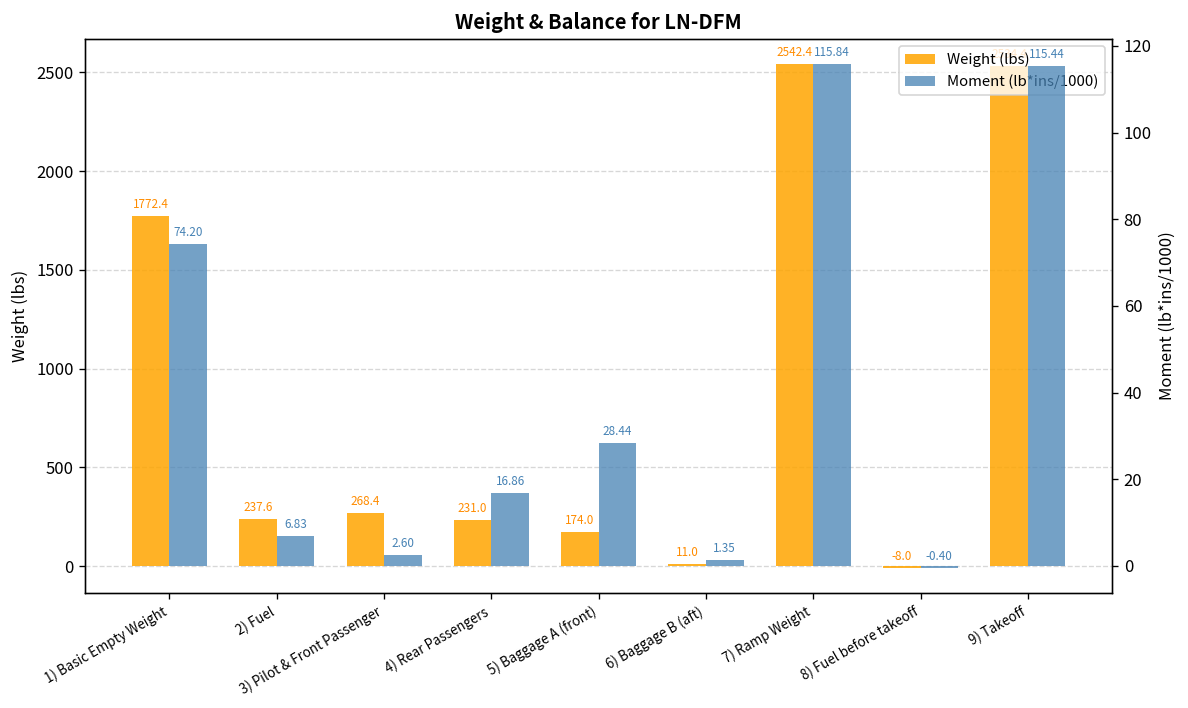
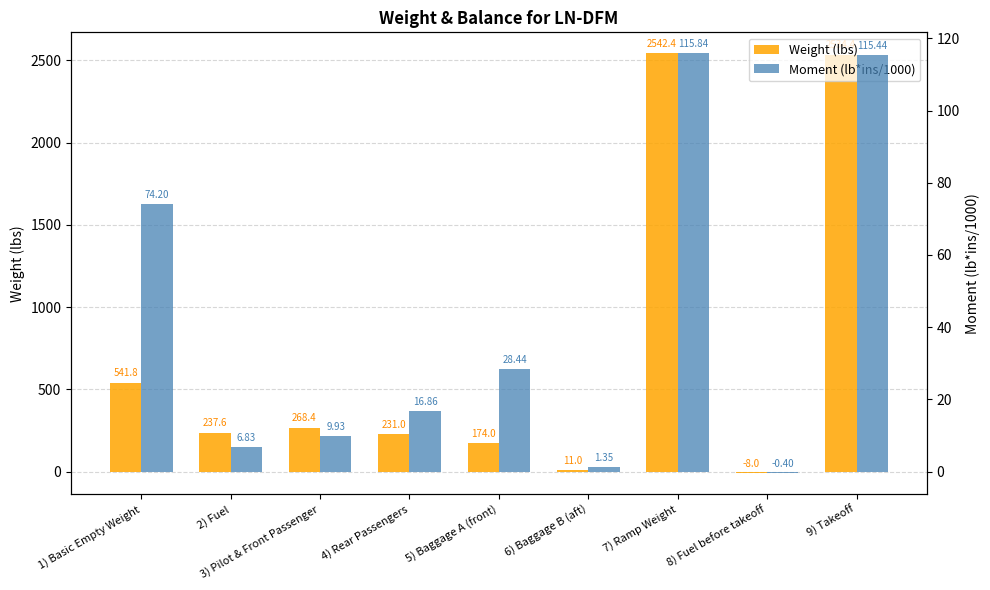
Weight (lbs), 1) Basic Empty Weight: 1772.4 -> 541.8
Moment (lb*ins/1000), 3) Pilot & Front Passenger: 2.60 -> 9.93
